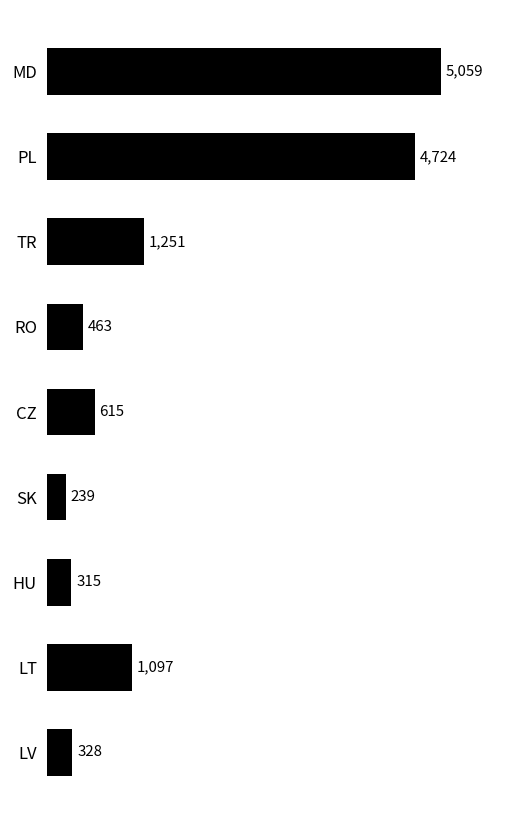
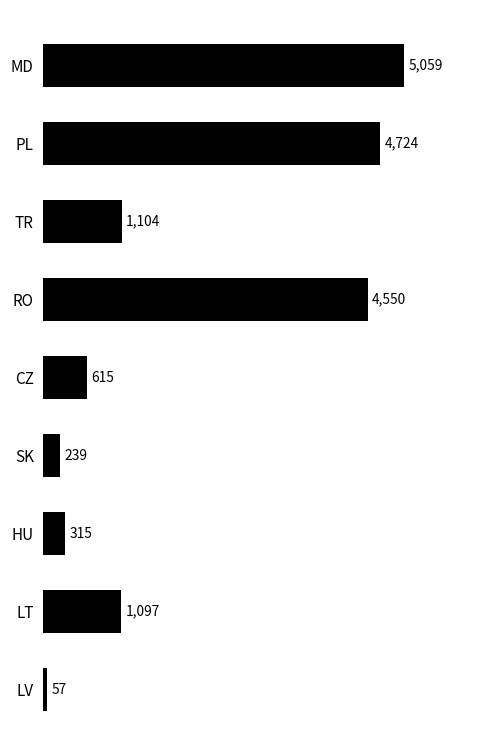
TR: 1,251 -> 1,104
RO: 463 -> 4,550
LV: 328 -> 57
